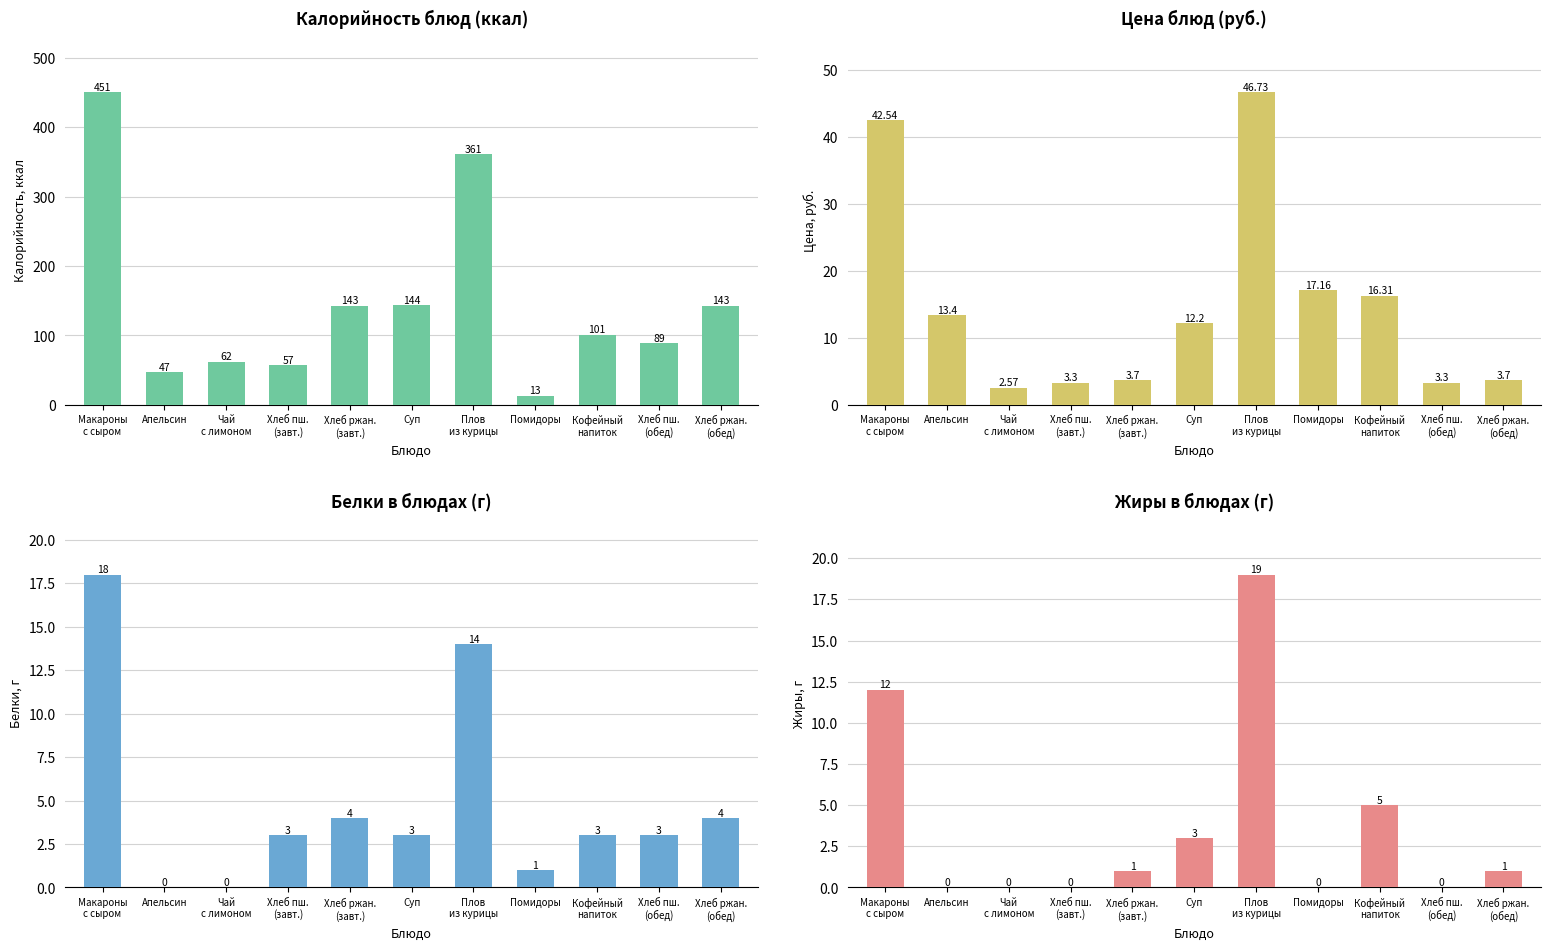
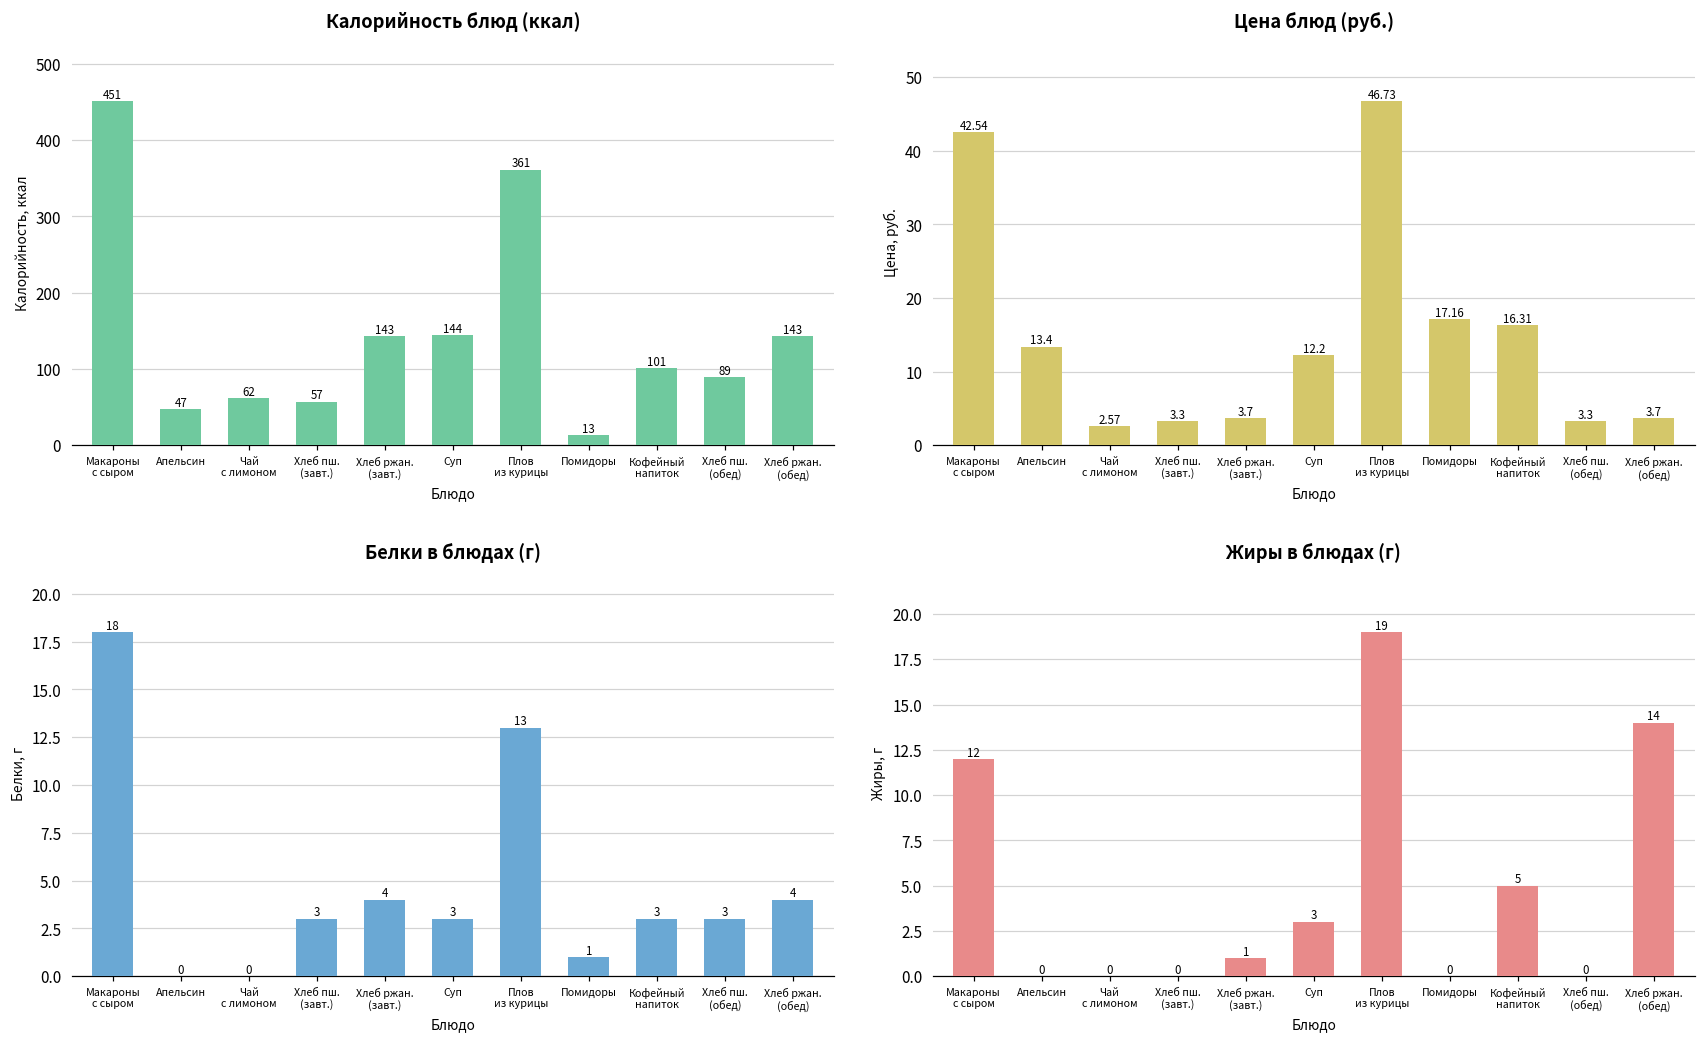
Белки в блюдах (г), Плов из курицы: 14 -> 13
Жиры в блюдах (г), Хлеб ржан. (обед): 1 -> 14
